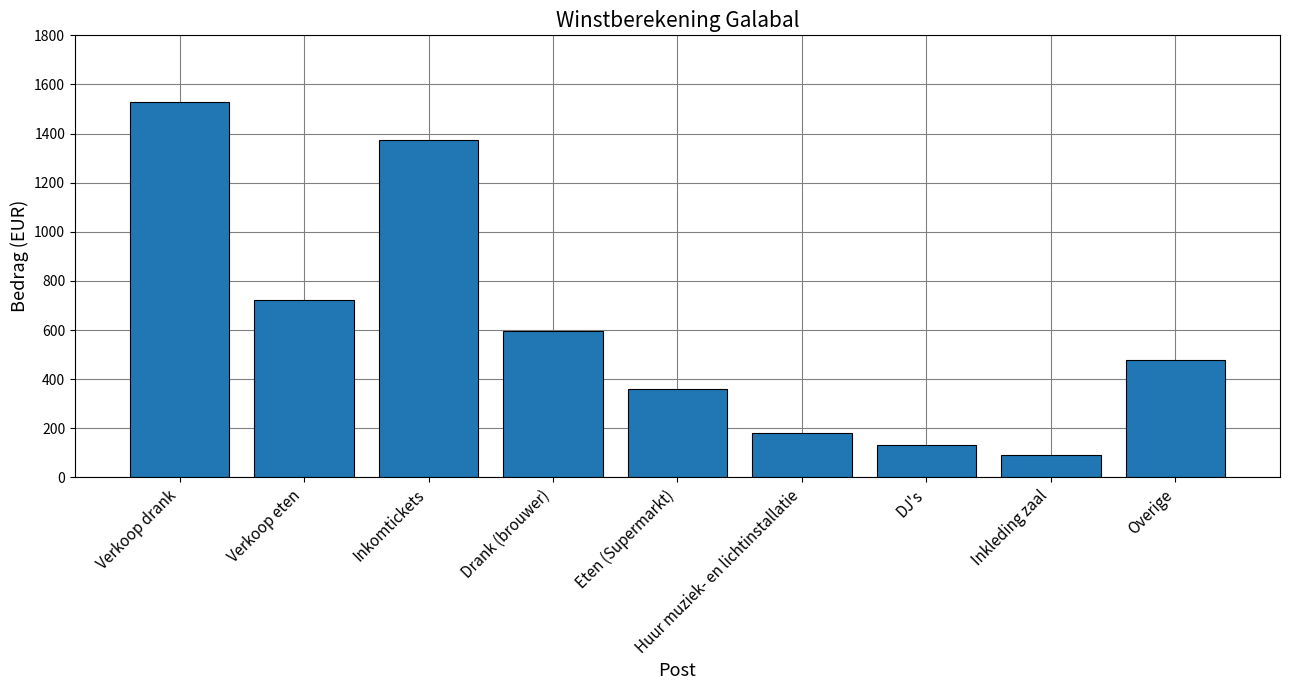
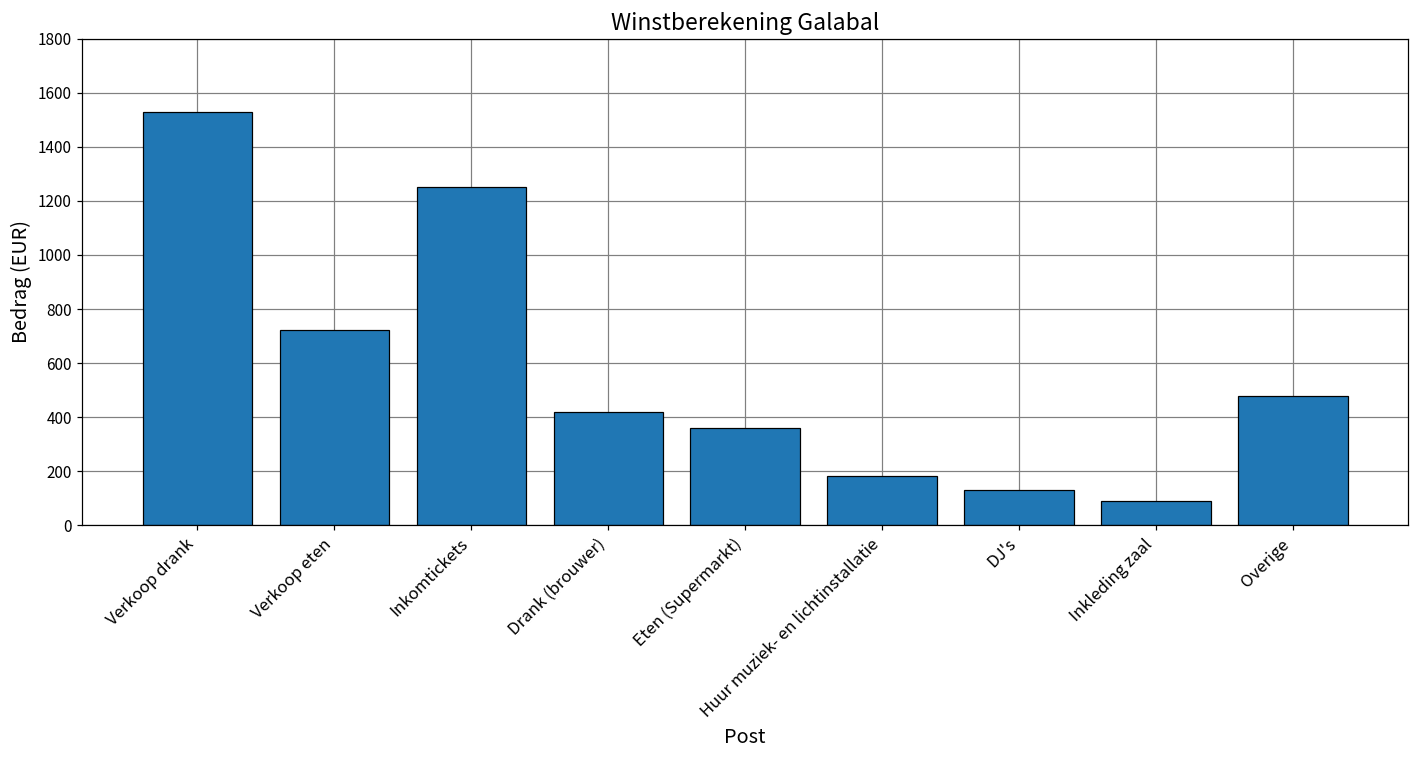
Inkomtickets: 1370 -> 1250
Drank (brouwer): 590 -> 420
